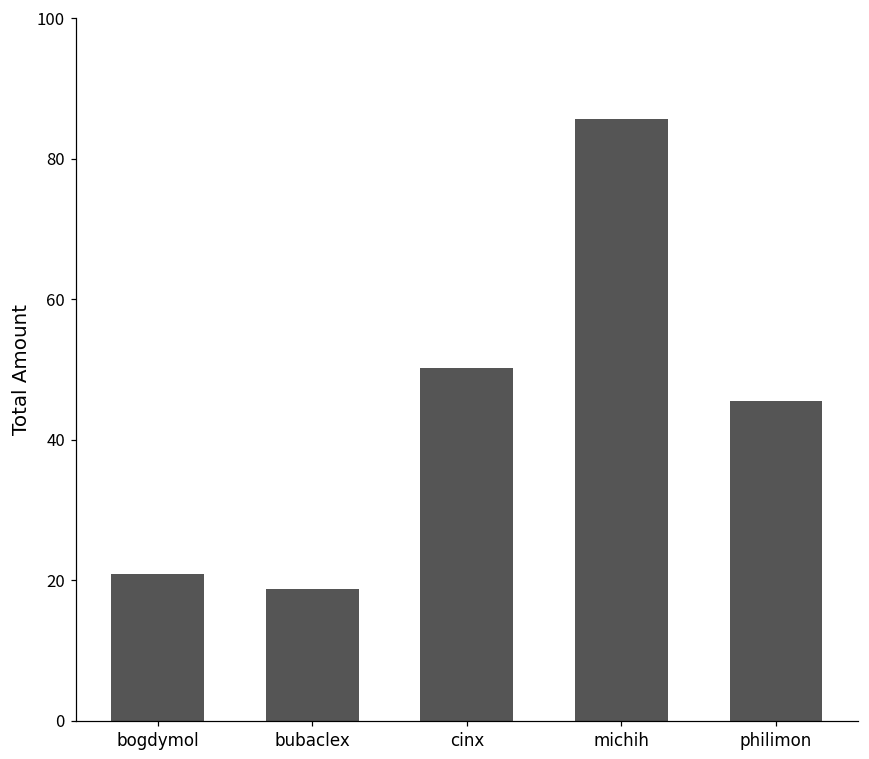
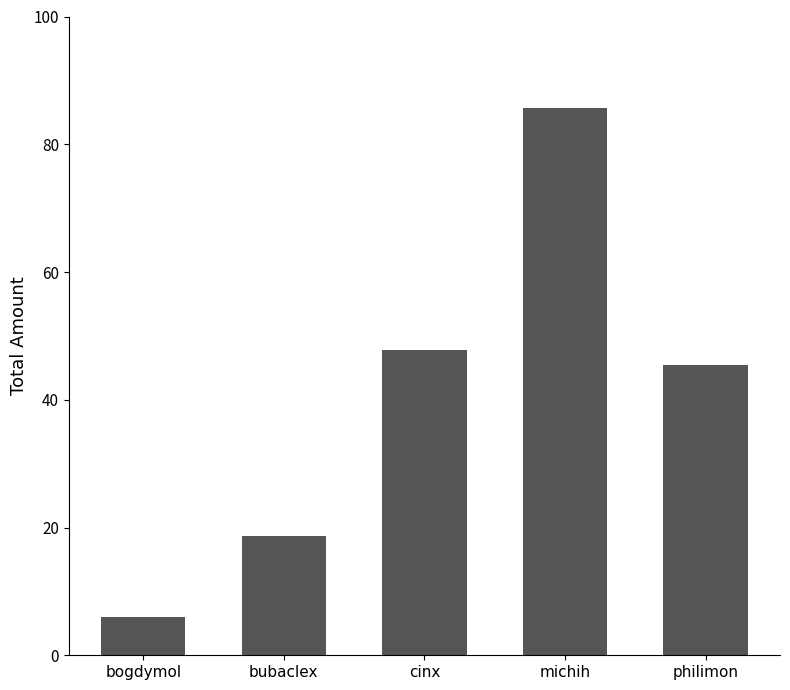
bogdymol: 21 -> 6
cinx: 50 -> 48
